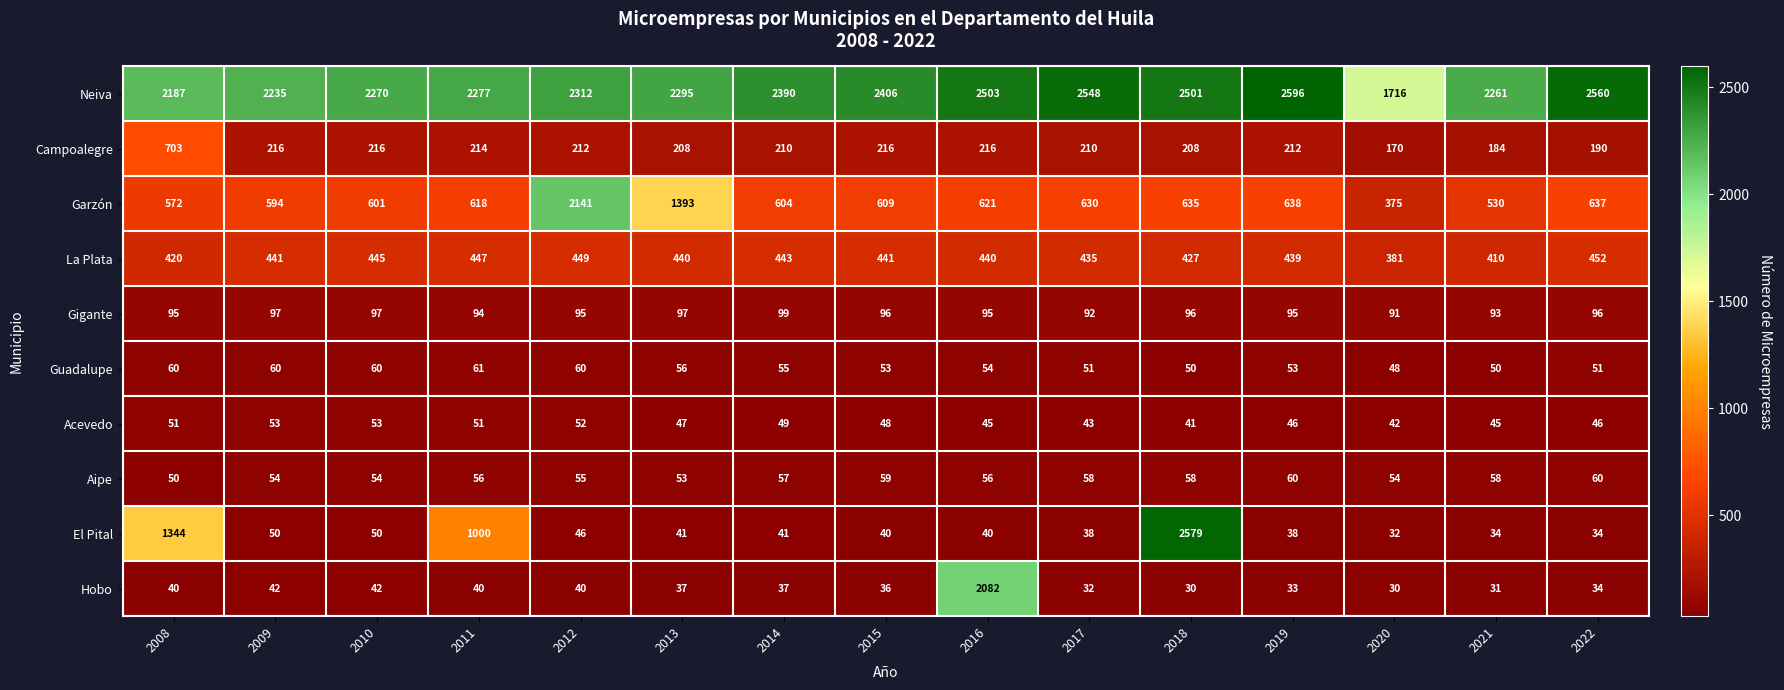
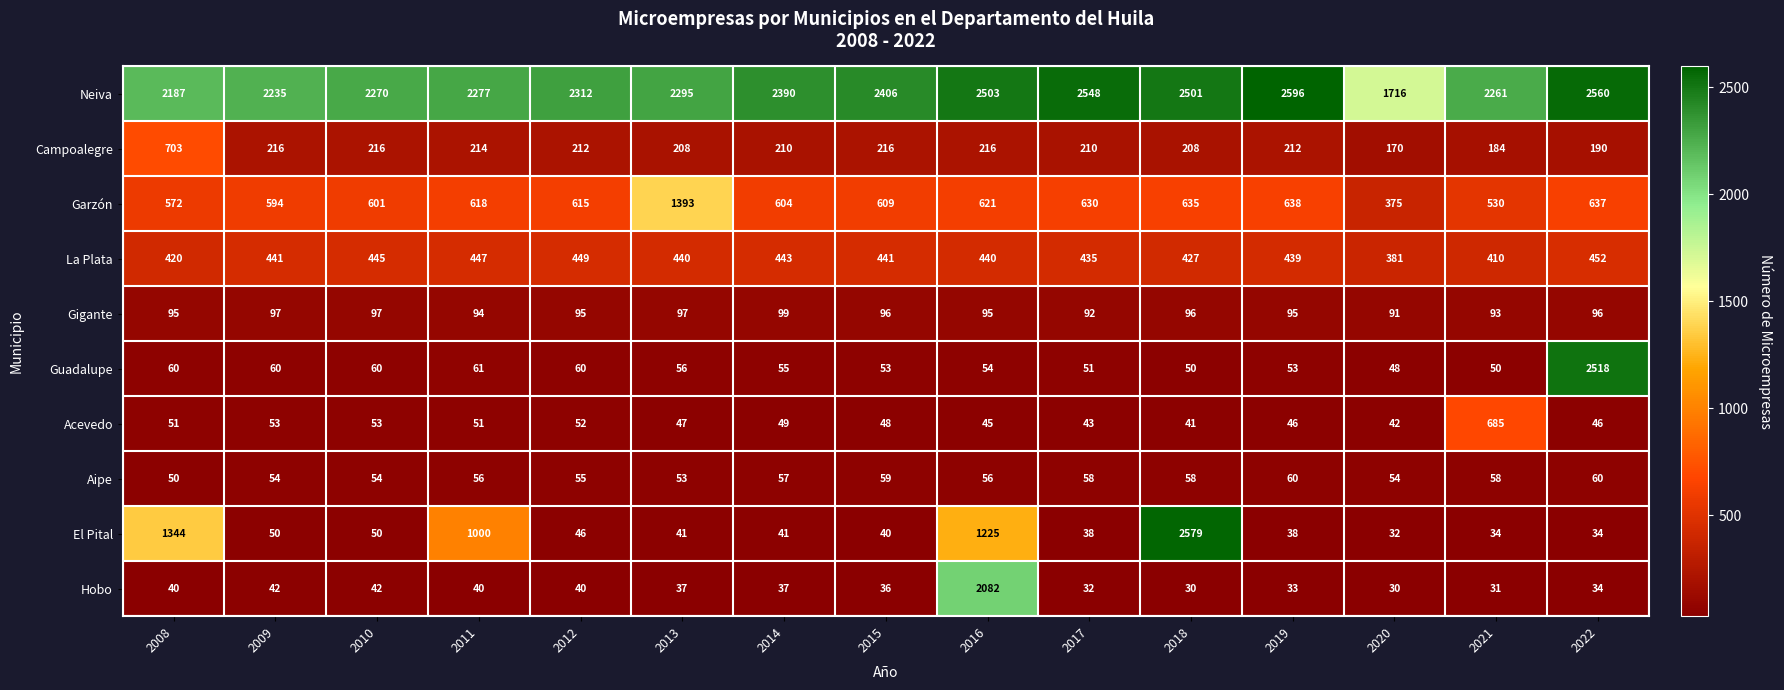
Garzón, 2012: 2141 -> 615
Guadalupe, 2022: 51 -> 2518
Acevedo, 2021: 45 -> 685
El Pital, 2016: 40 -> 1225
